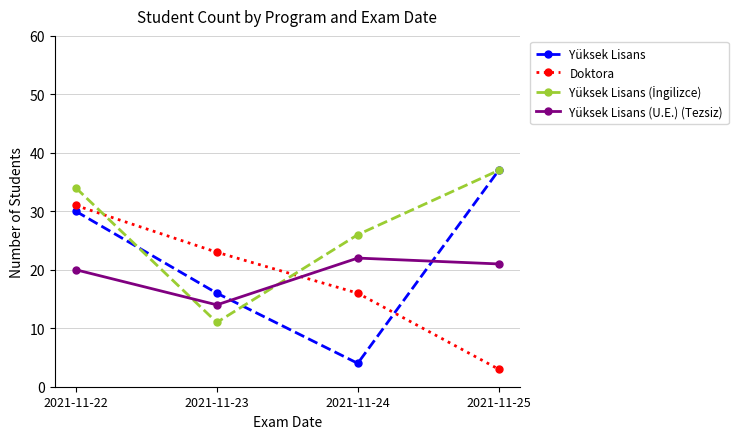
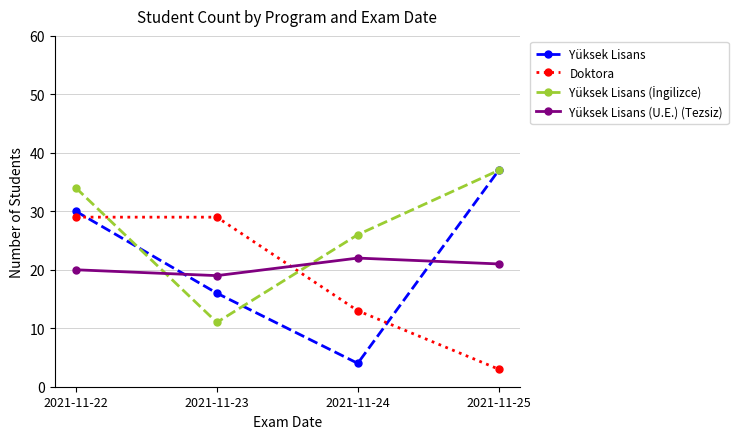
Doktora, 2021-11-22: 31 -> 29
Doktora, 2021-11-23: 23 -> 29
Yüksek Lisans (U.E.) (Tezsiz), 2021-11-23: 14 -> 19
Doktora, 2021-11-24: 16 -> 13
